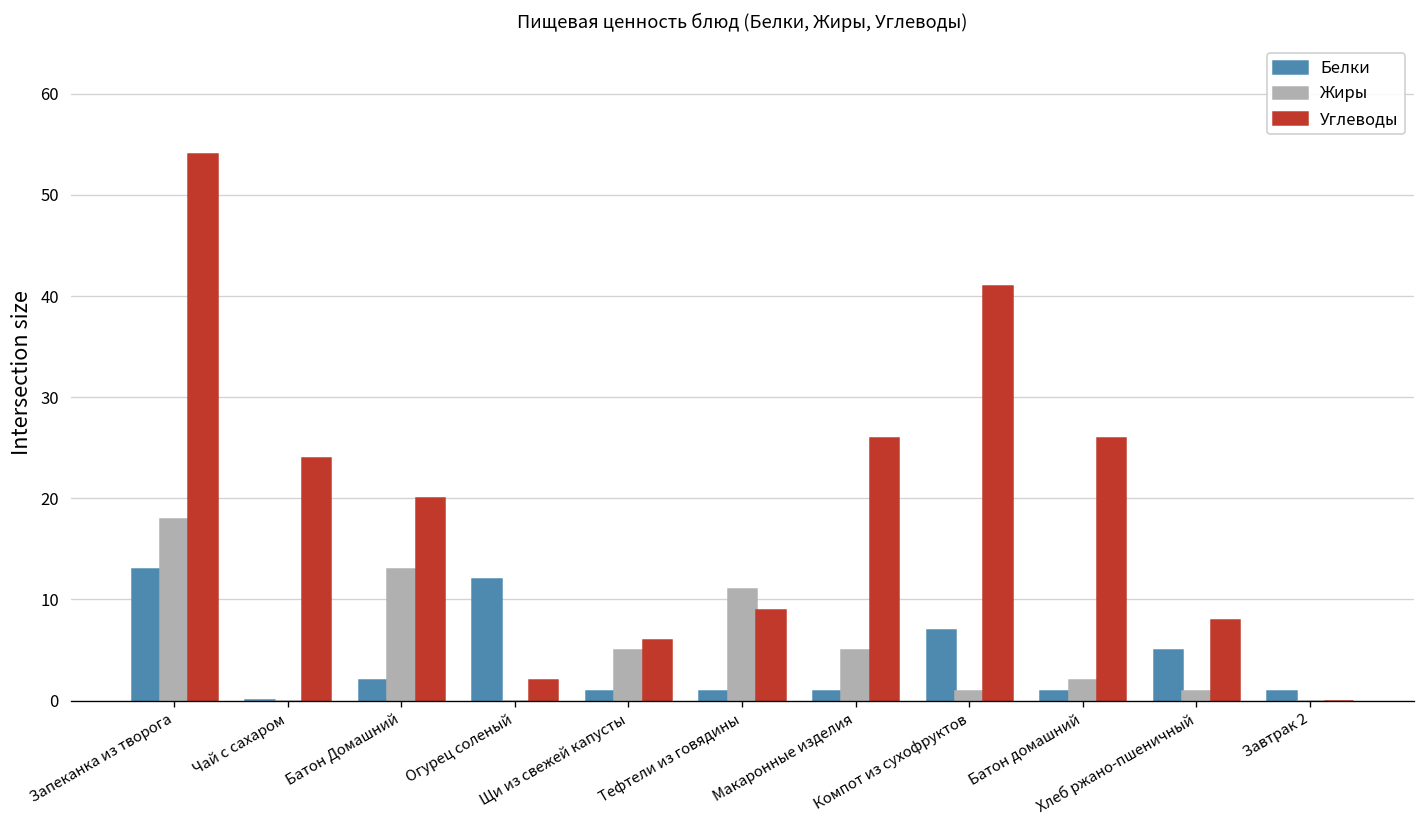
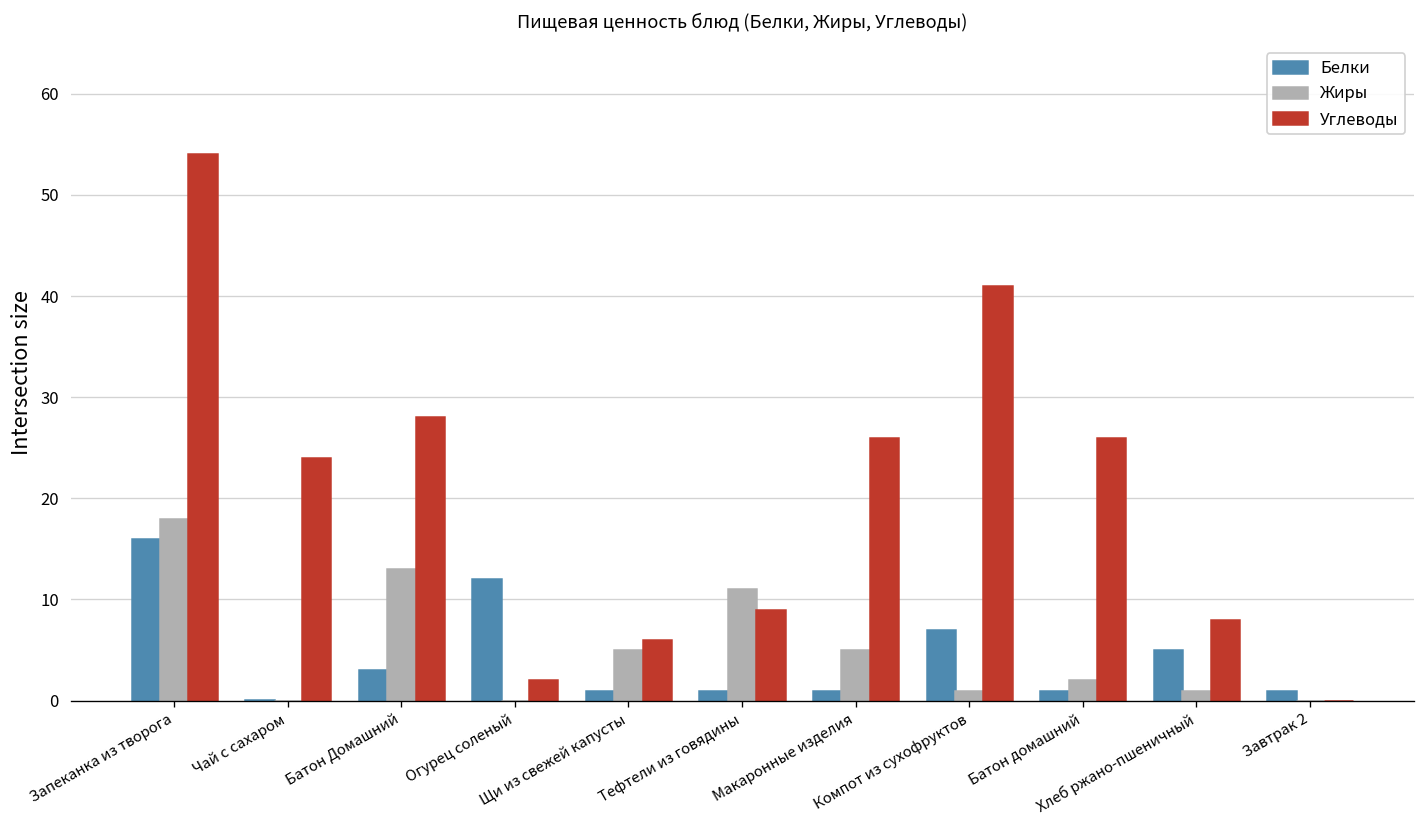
Белки, Запеканка из творога: 13 -> 16
Белки, Батон Домашний: 2 -> 3
Углеводы, Батон Домашний: 20 -> 28
